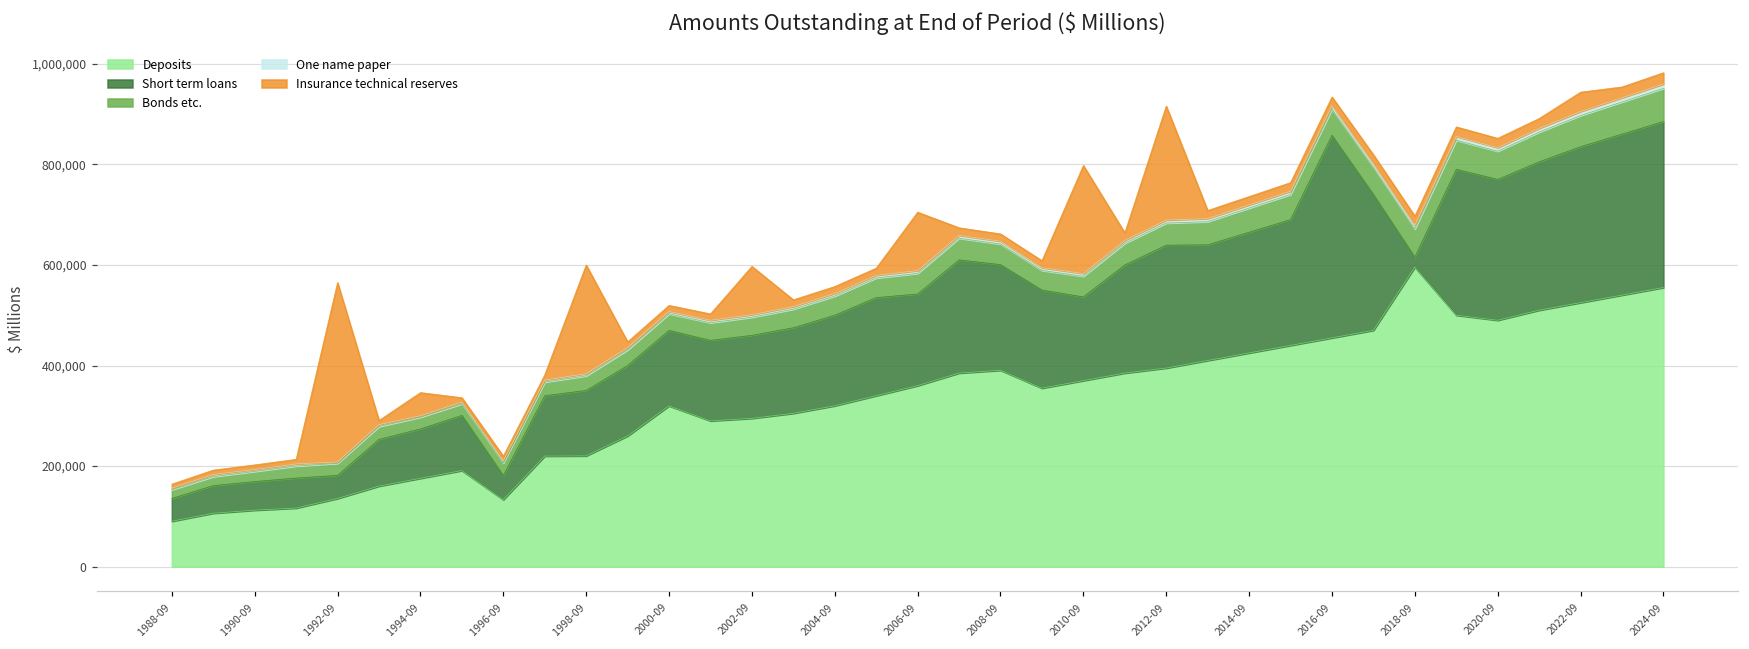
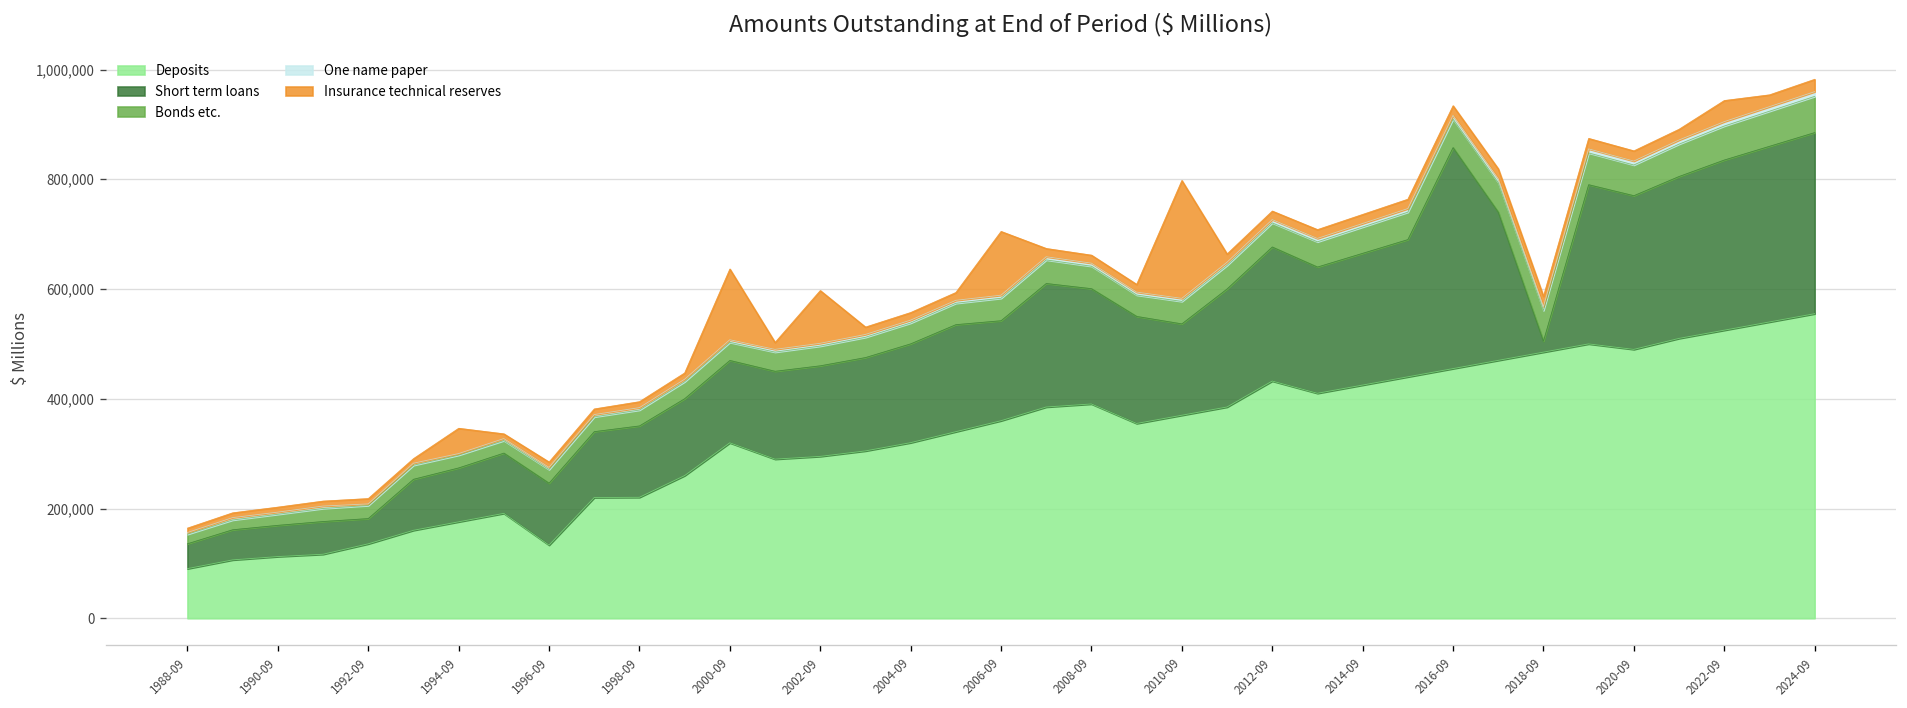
Insurance technical reserves, 1992-09: 360,000 -> 10,000
Short term loans, 1996-09: 50,000 -> 110,000
Insurance technical reserves, 1998-09: 220,000 -> 10,000
Insurance technical reserves, 2000-09: 10,000 -> 130,000
Deposits, 2012-09: 400,000 -> 430,000
Insurance technical reserves, 2012-09: 230,000 -> 20,000
Deposits, 2018-09: 600,000 -> 490,000
